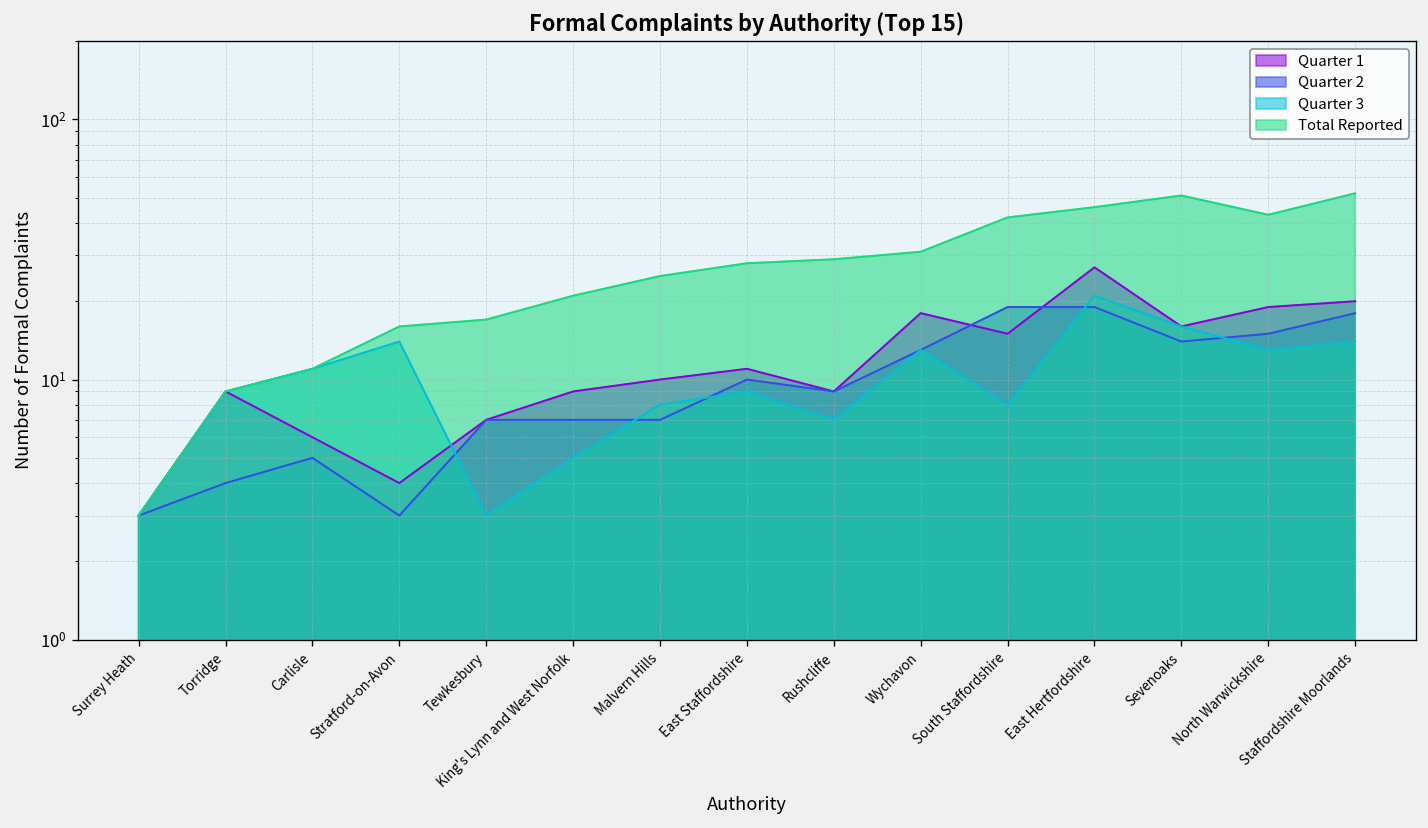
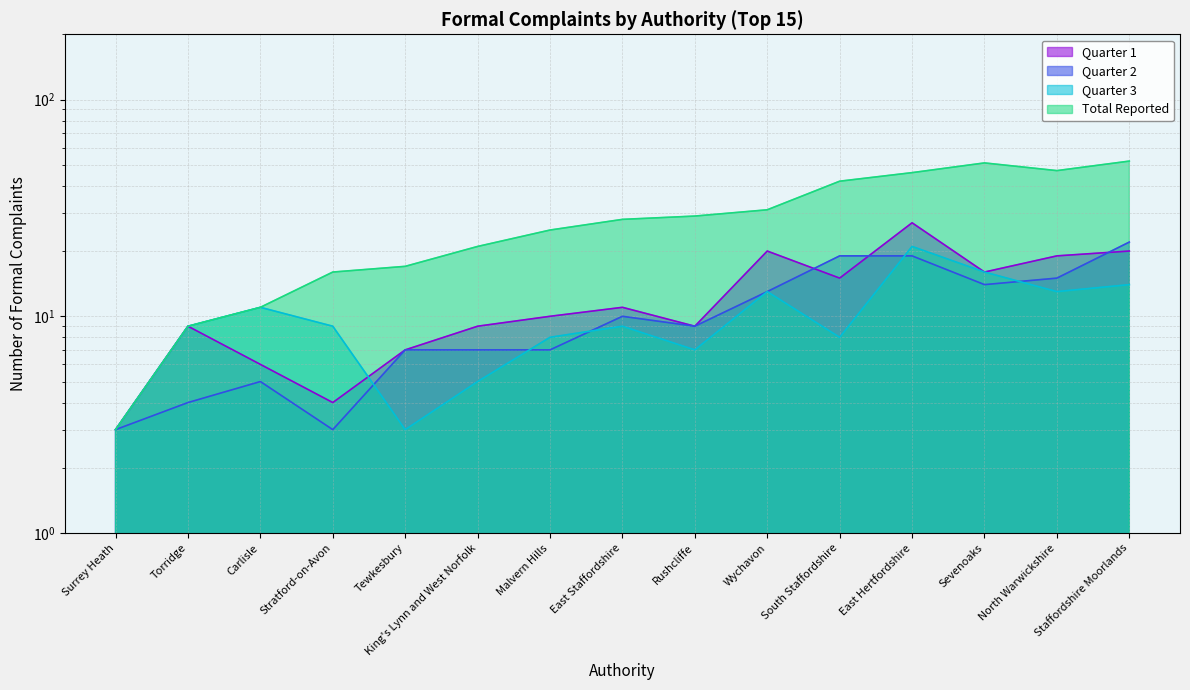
Quarter 3, Stratford-on-Avon: 14 -> 9
Quarter 1, Wychavon: 18 -> 20
Total Reported, North Warwickshire: 43 -> 47
Quarter 2, Staffordshire Moorlands: 18 -> 22
